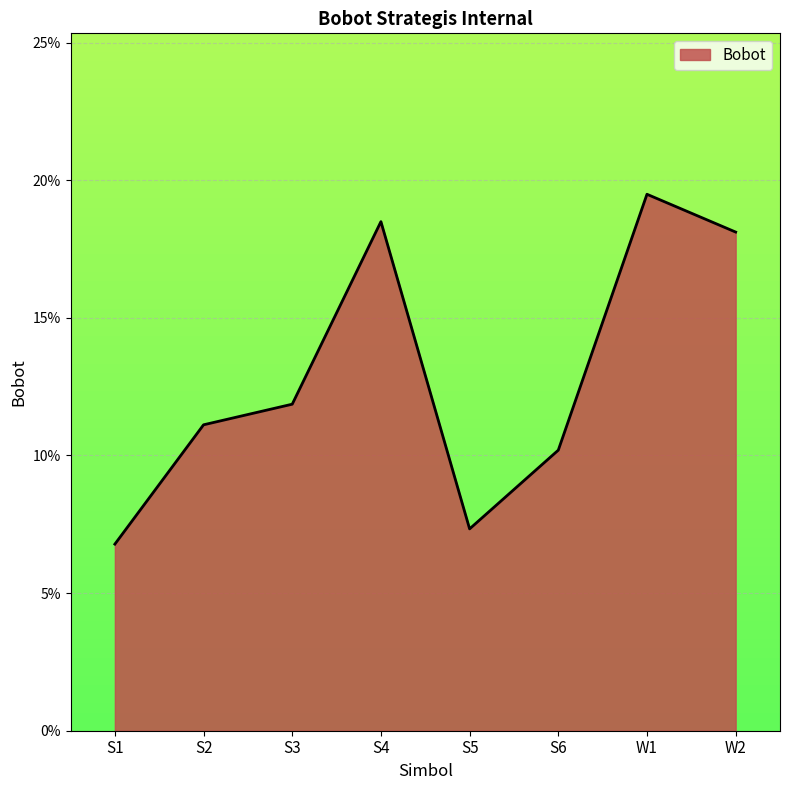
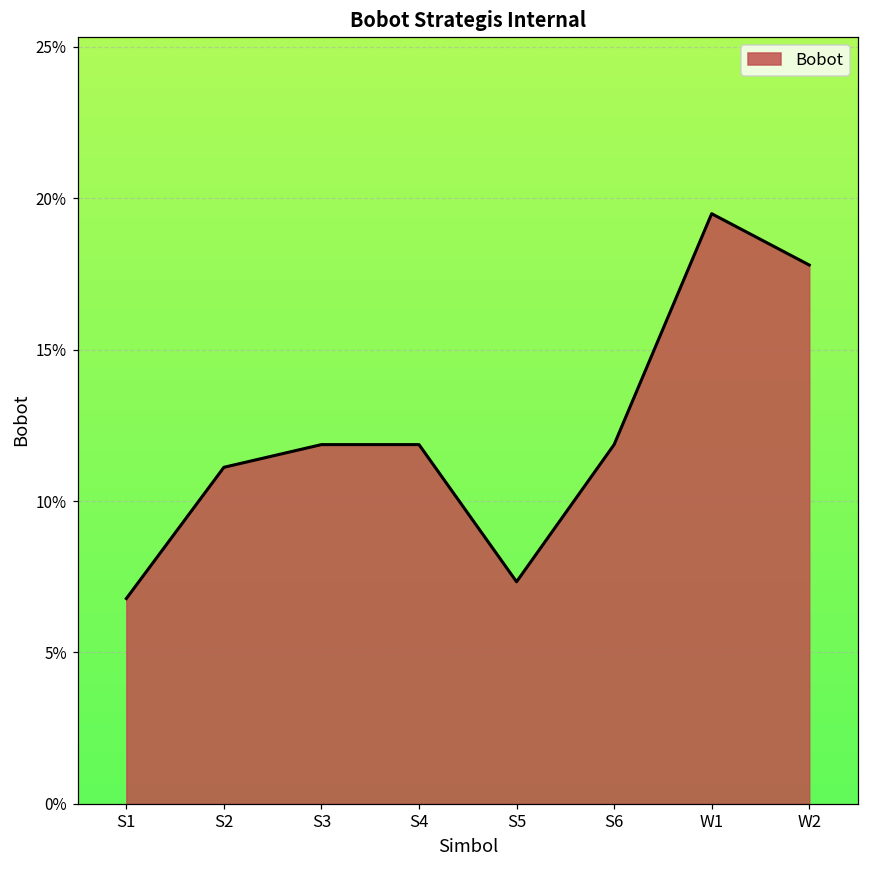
S4: 18.5% -> 11.9%
S6: 10.2% -> 11.9%
W2: 18.1% -> 17.8%
